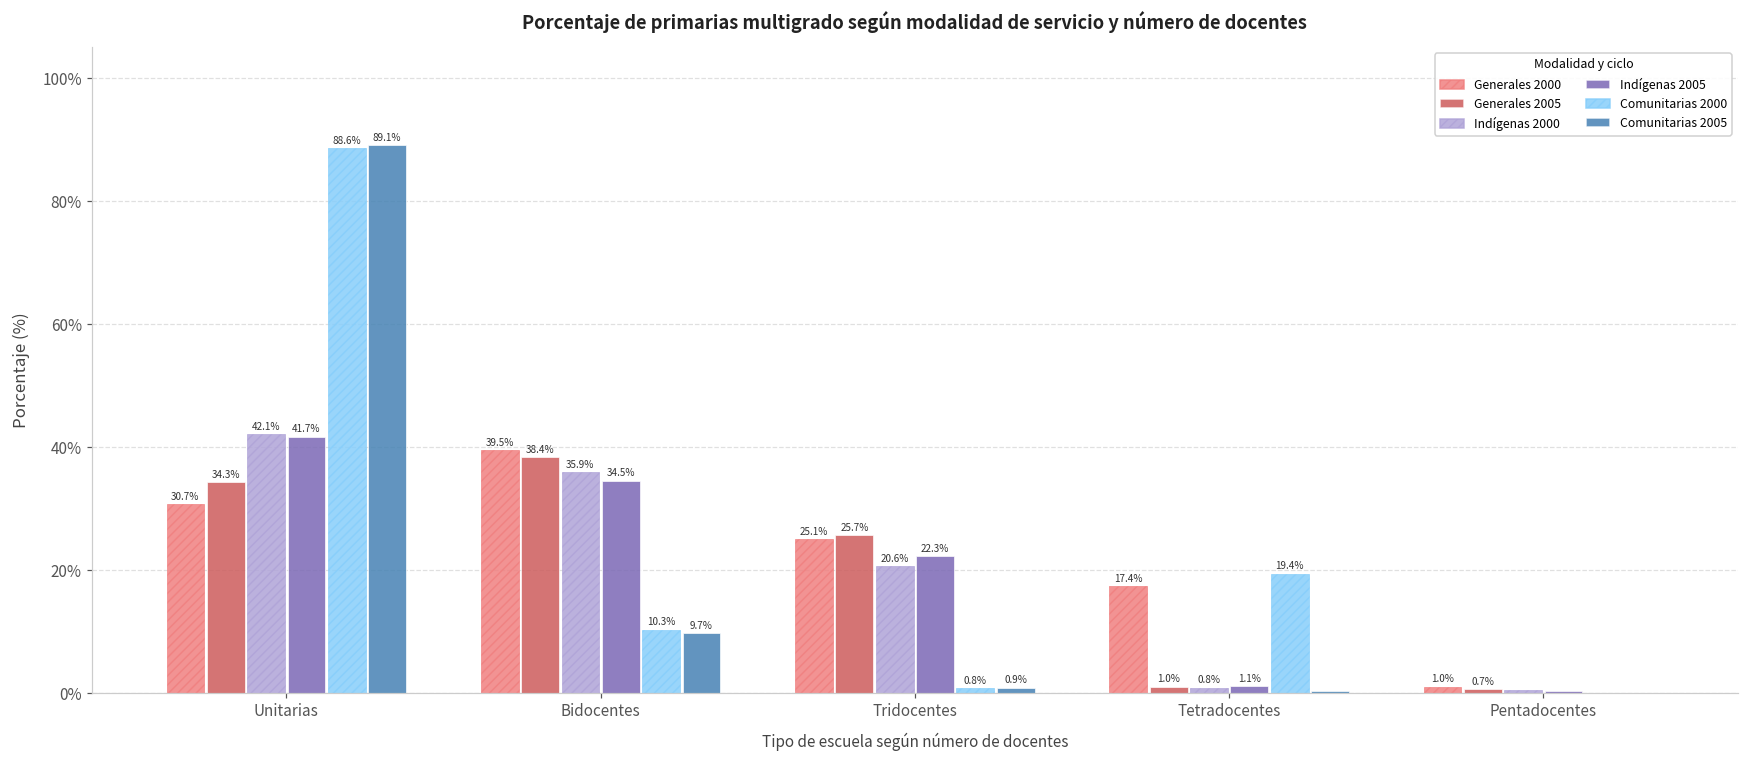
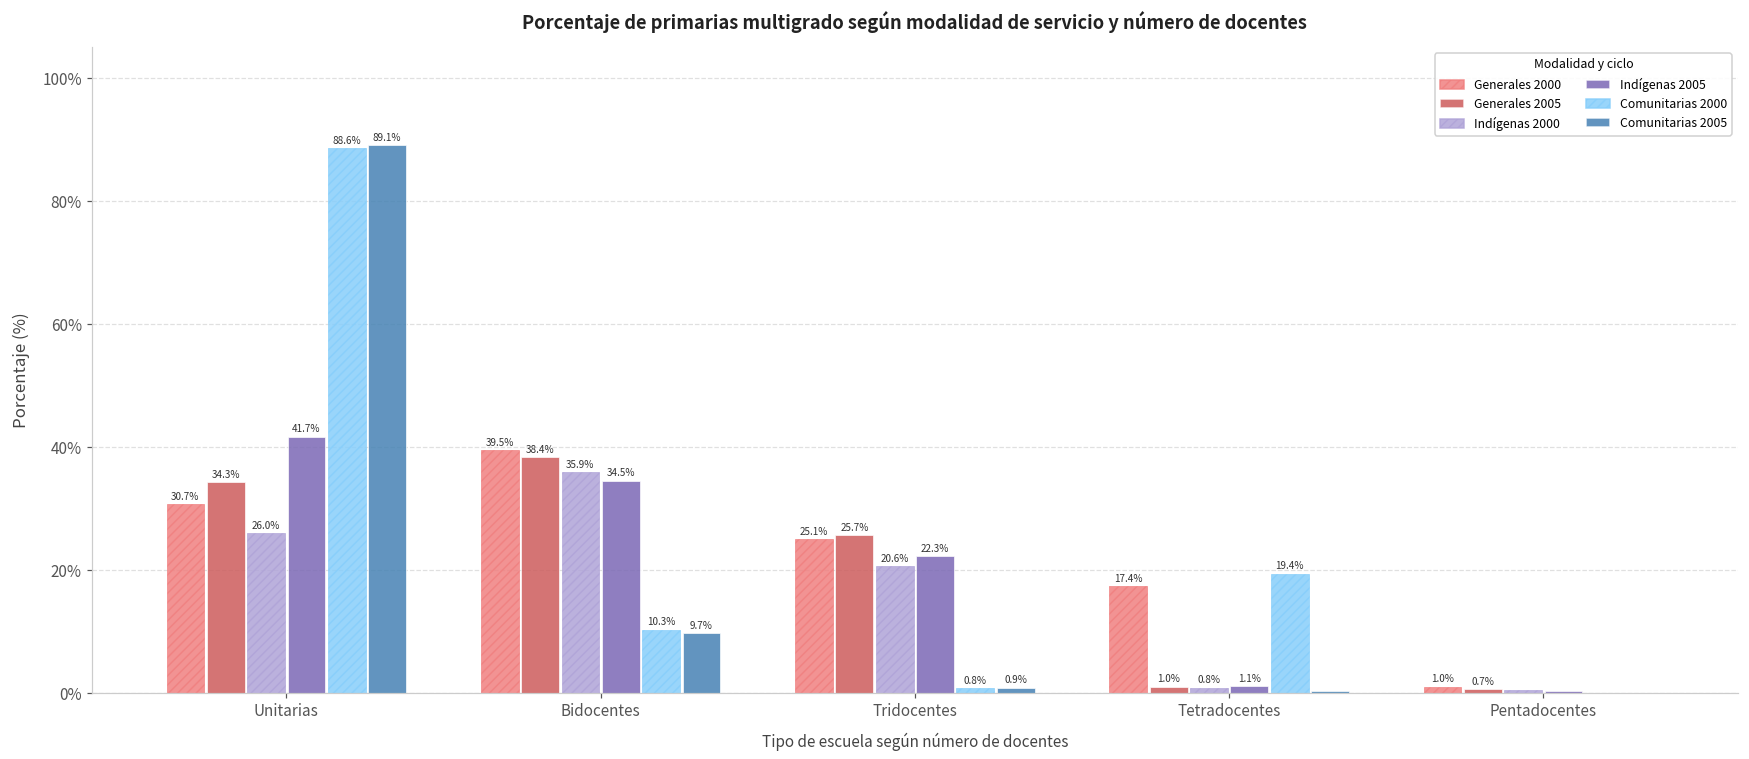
Indígenas 2000, Unitarias: 42.1% -> 26.0%
